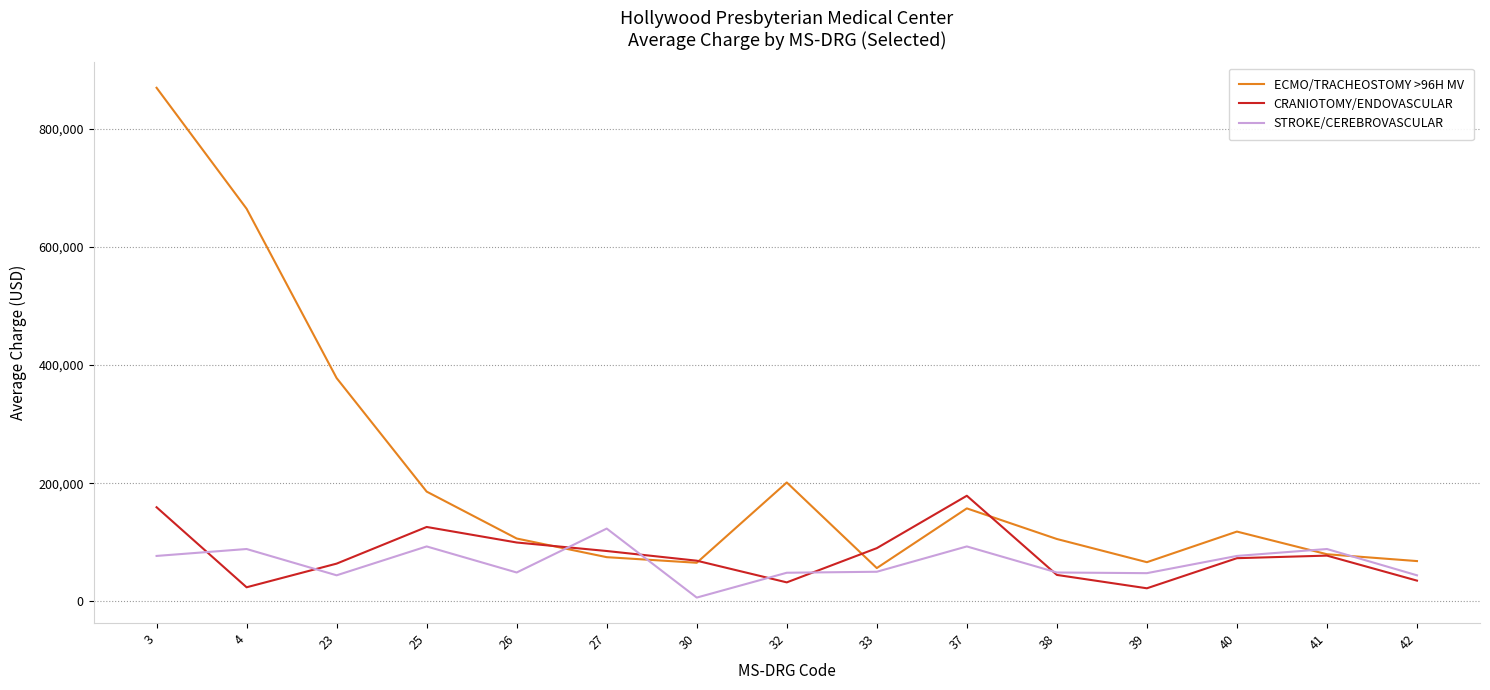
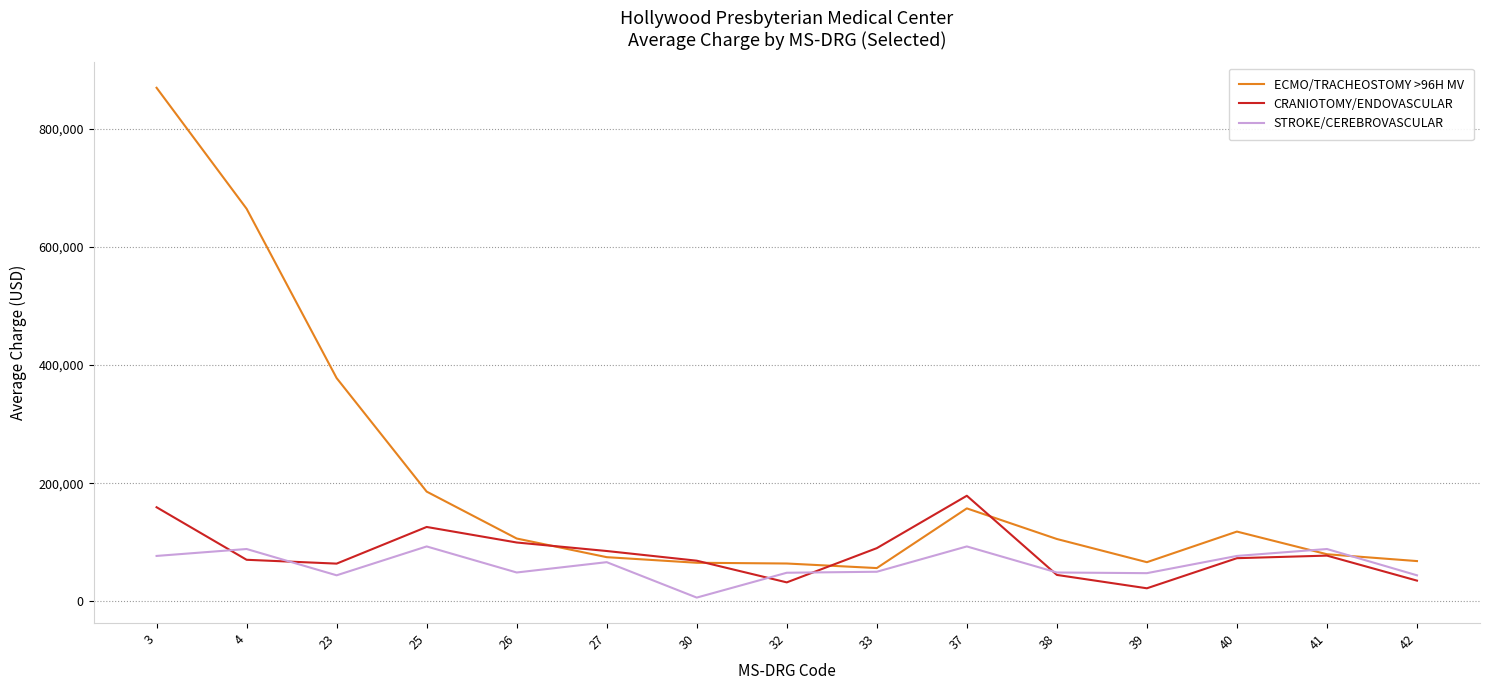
CRANIOTOMY/ENDOVASCULAR, 4: 20,000 -> 70,000
STROKE/CEREBROVASCULAR, 27: 120,000 -> 70,000
ECMO/TRACHEOSTOMY >96H MV, 32: 200,000 -> 60,000
